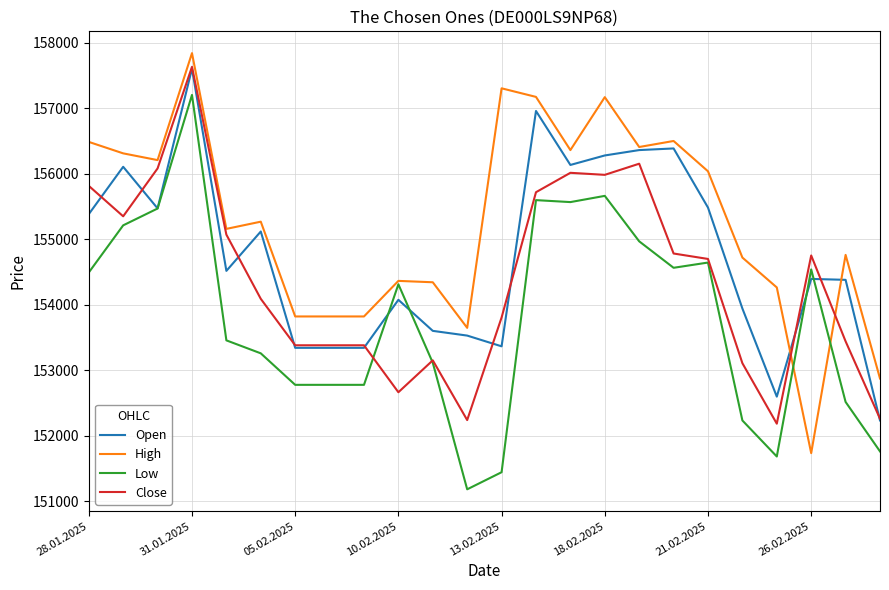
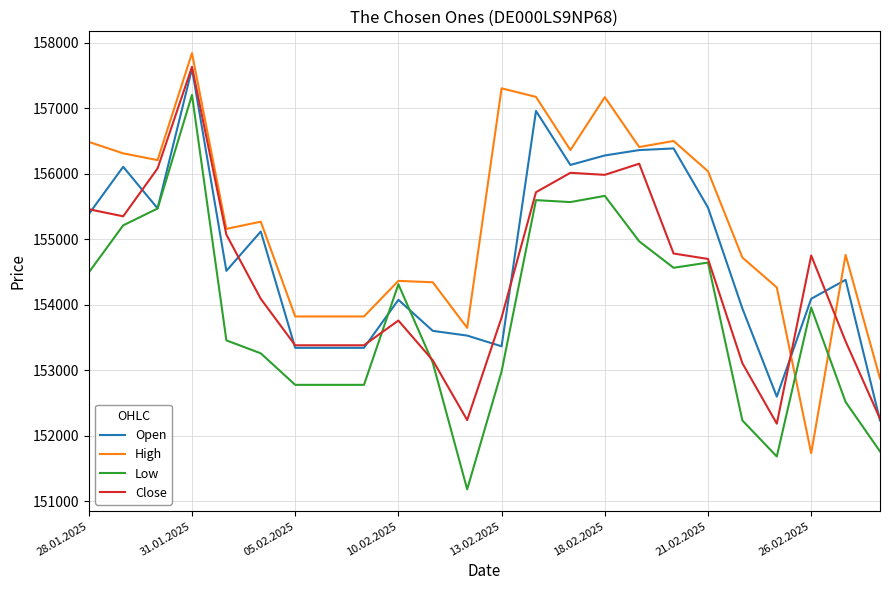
Close, 28.01.2025: 155800 -> 155500
Close, 10.02.2025: 152700 -> 153800
Low, 13.02.2025: 151400 -> 153000
Open, 26.02.2025: 154400 -> 154100
Low, 26.02.2025: 154500 -> 154000
